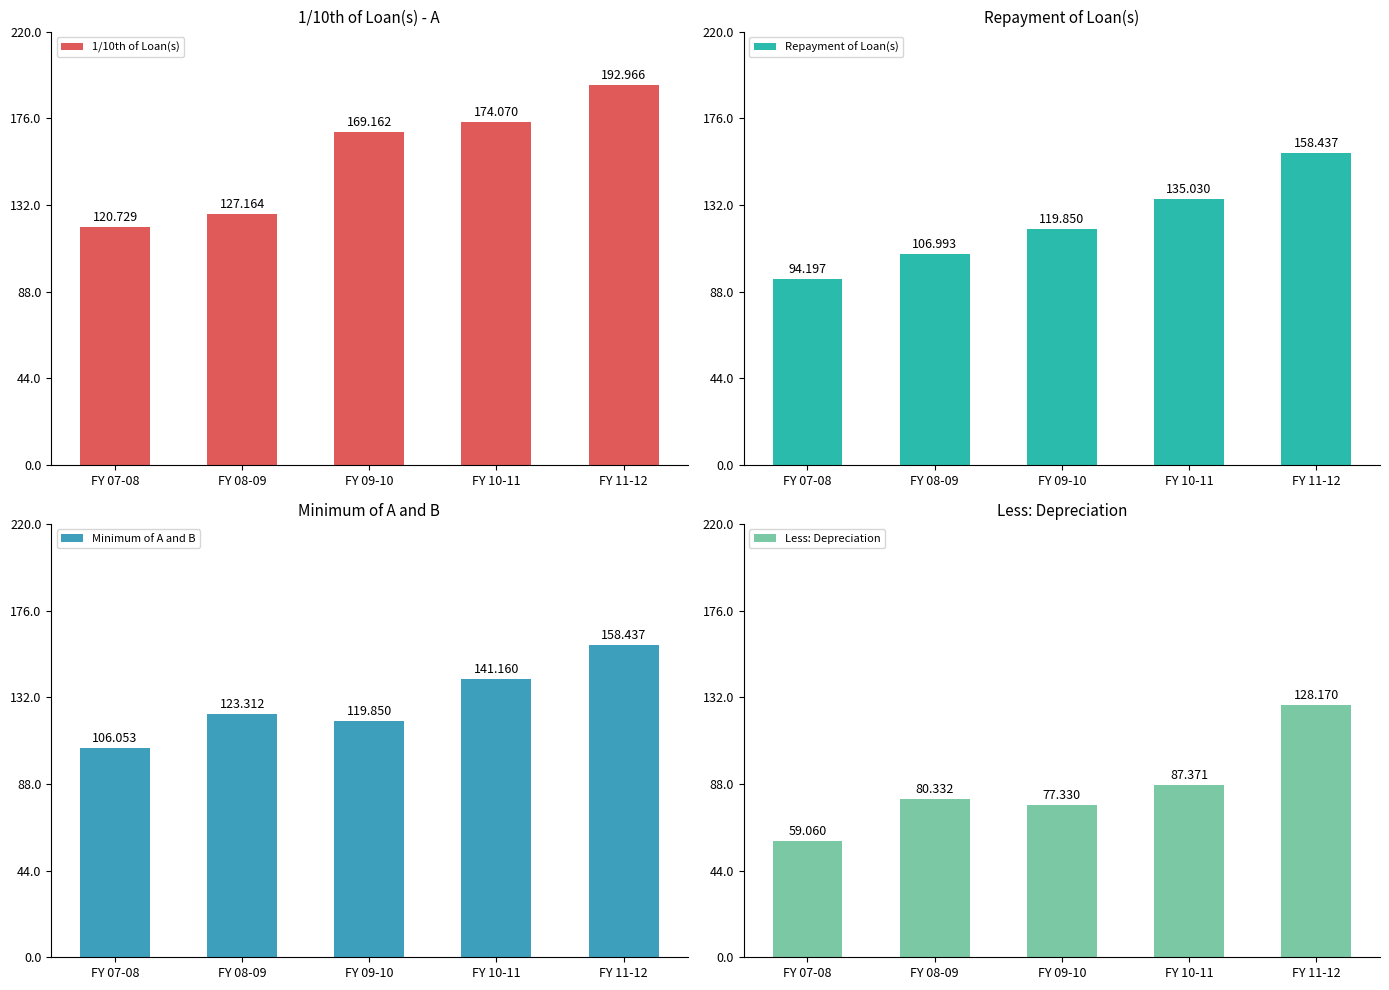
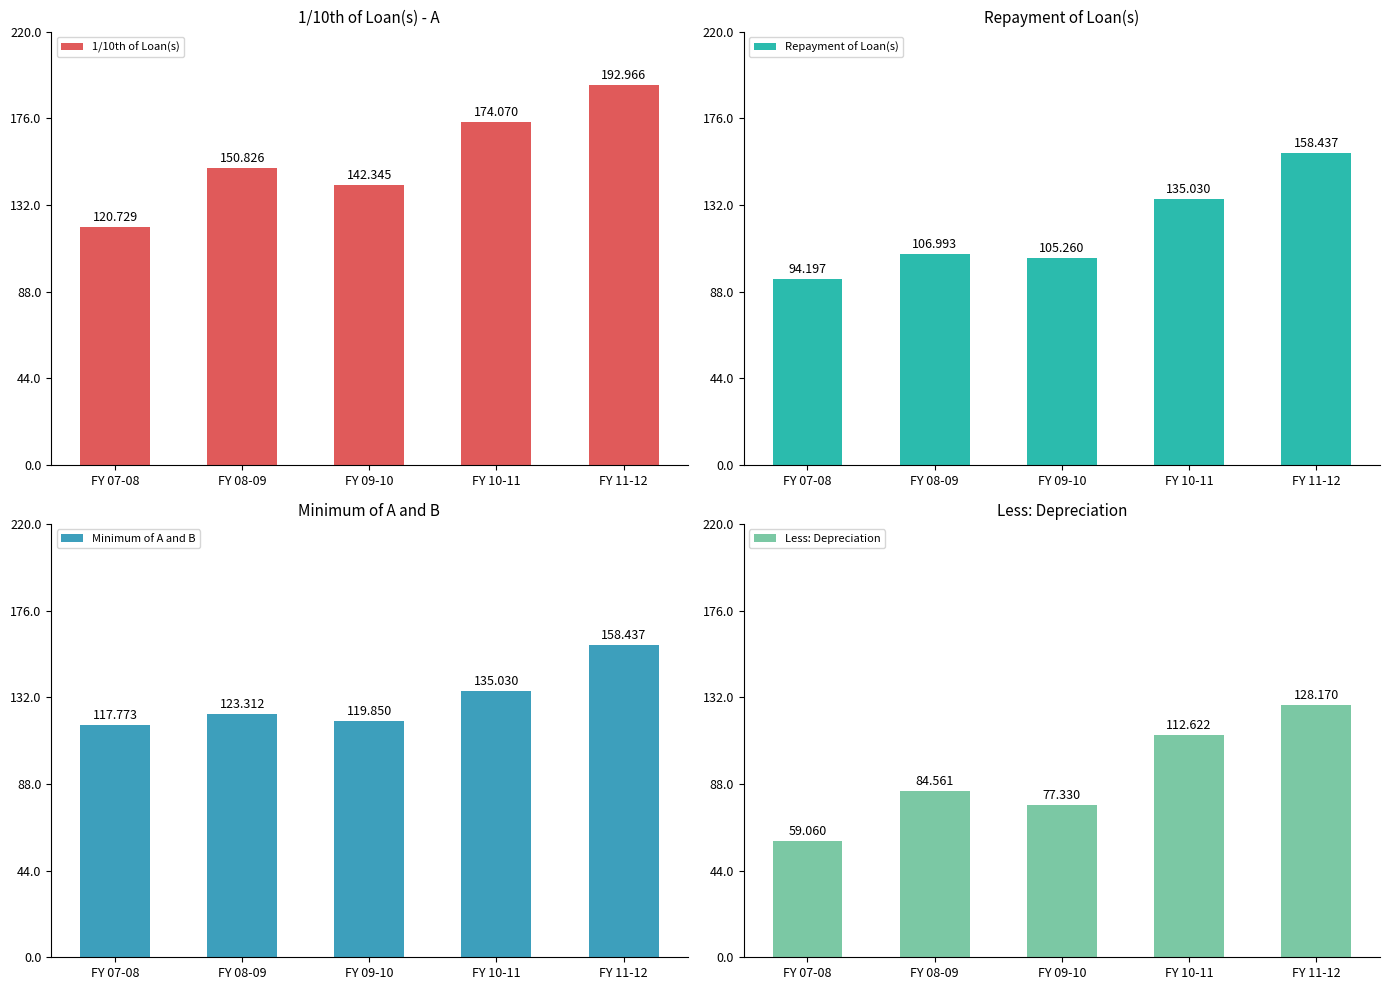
1/10th of Loan(s) - A, FY 08-09: 127.164 -> 150.826
1/10th of Loan(s) - A, FY 09-10: 169.162 -> 142.345
Repayment of Loan(s), FY 09-10: 119.850 -> 105.260
Minimum of A and B, FY 07-08: 106.053 -> 117.773
Minimum of A and B, FY 10-11: 141.160 -> 135.030
Less: Depreciation, FY 08-09: 80.332 -> 84.561
Less: Depreciation, FY 10-11: 87.371 -> 112.622
